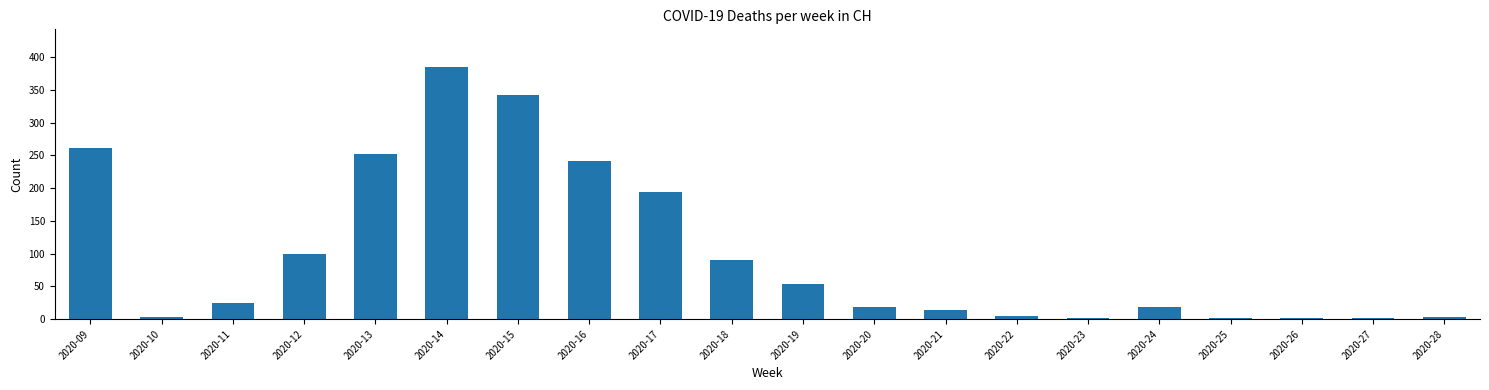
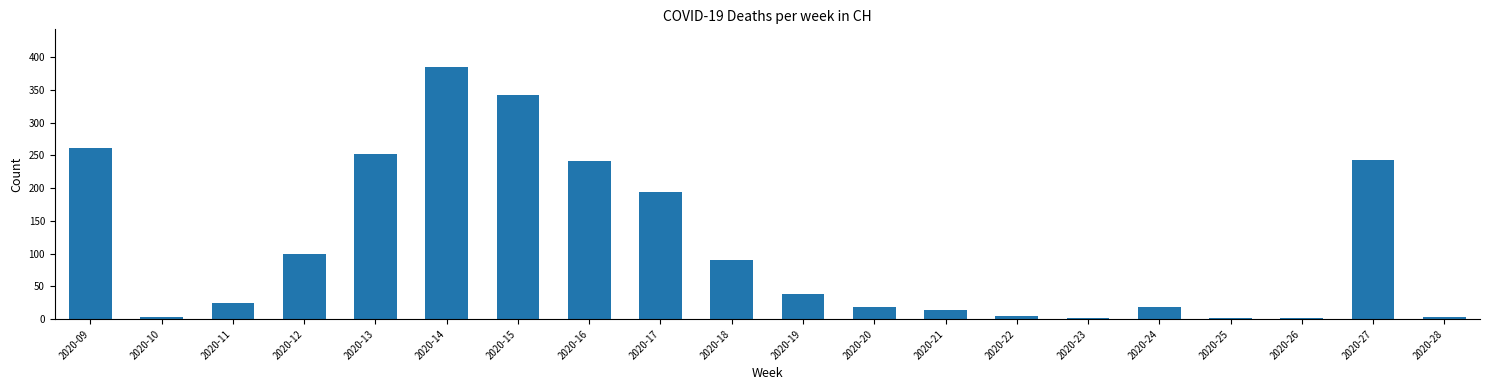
2020-19: 50 -> 40
2020-27: 0 -> 240
